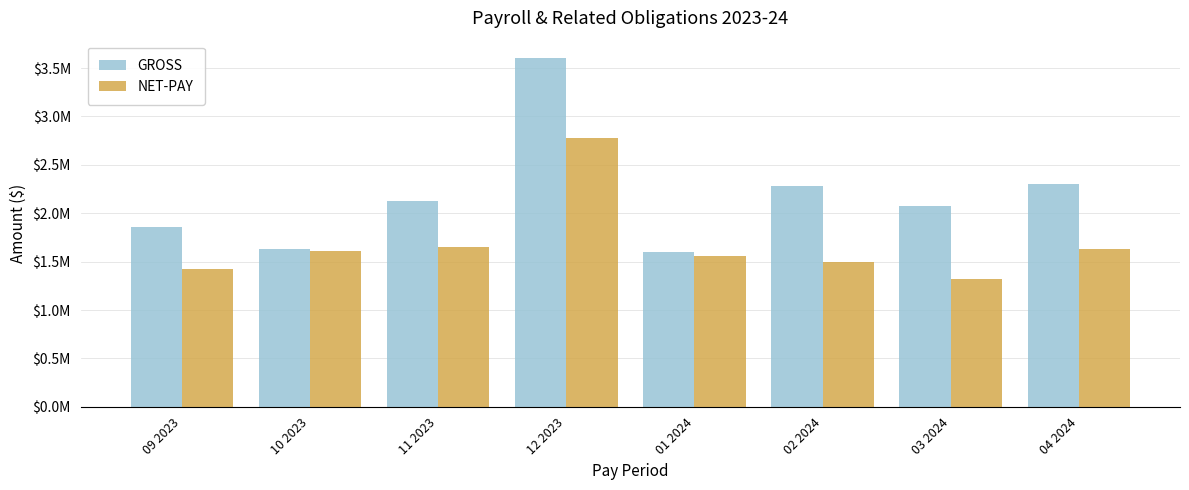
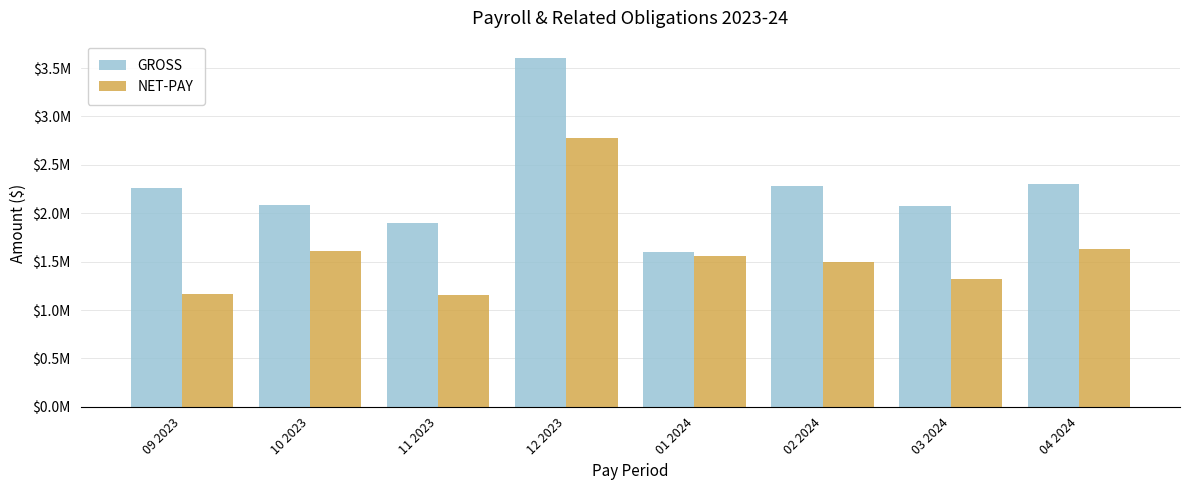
GROSS, 09 2023: $1900000 -> $2300000
NET-PAY, 09 2023: $1400000 -> $1200000
GROSS, 10 2023: $1600000 -> $2100000
GROSS, 11 2023: $2100000 -> $1900000
NET-PAY, 11 2023: $1600000 -> $1200000
